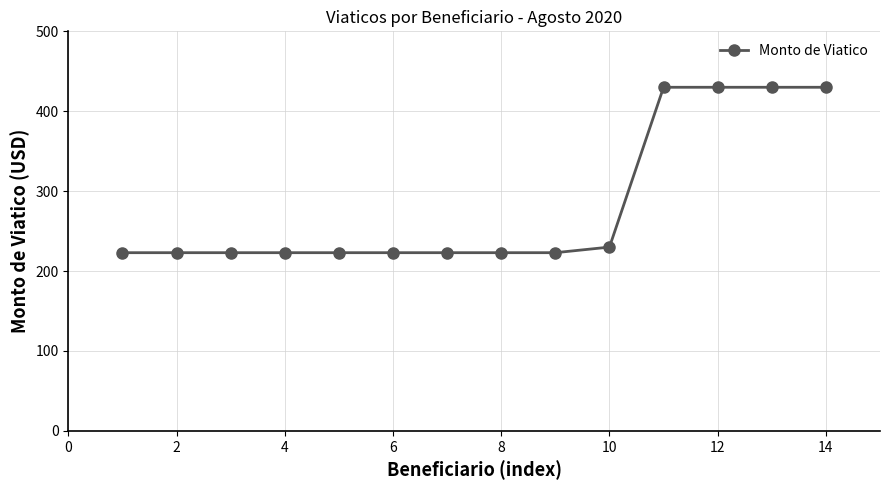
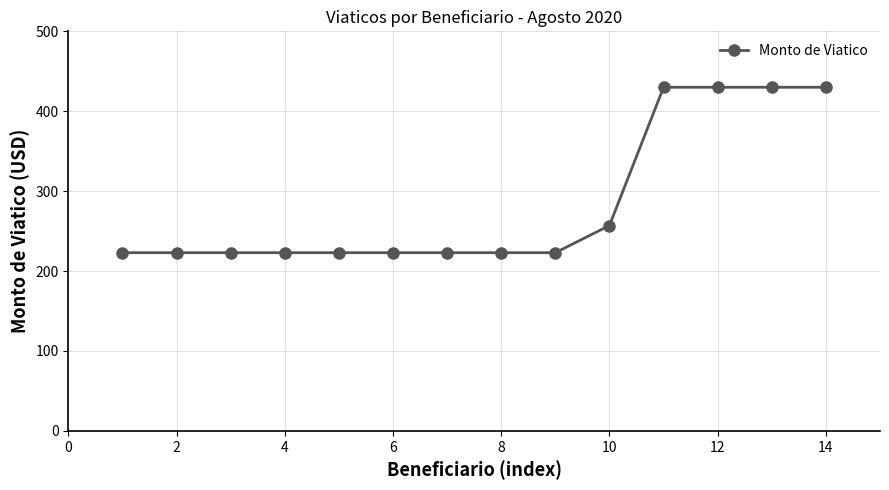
10: 230 -> 260
